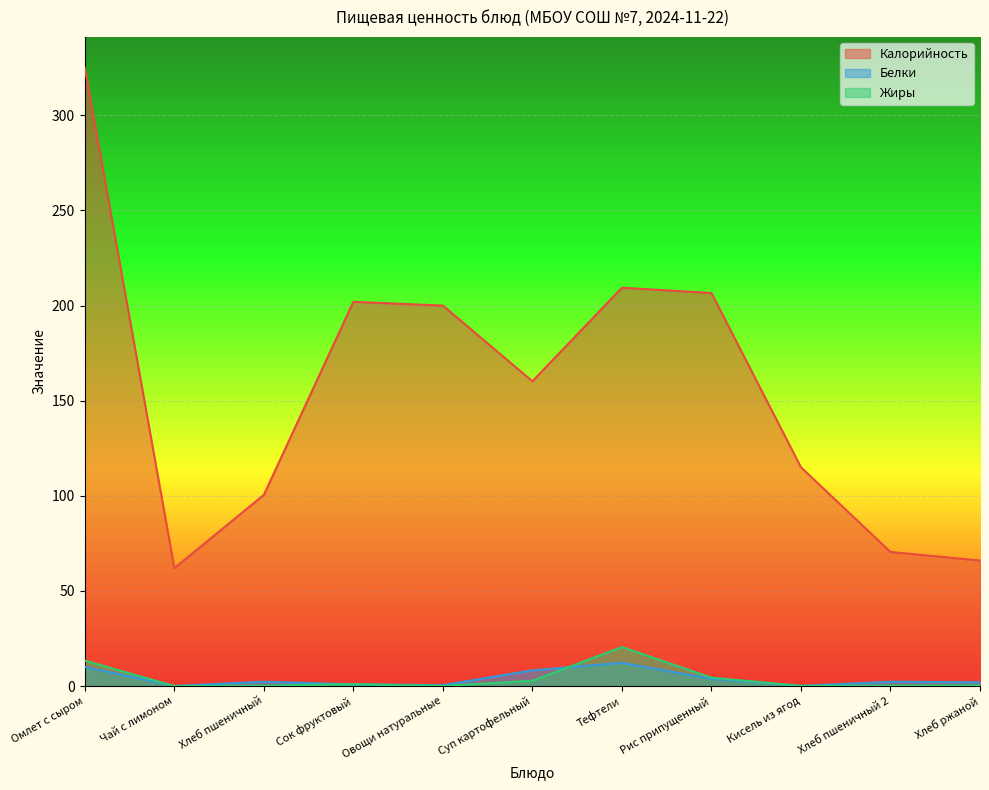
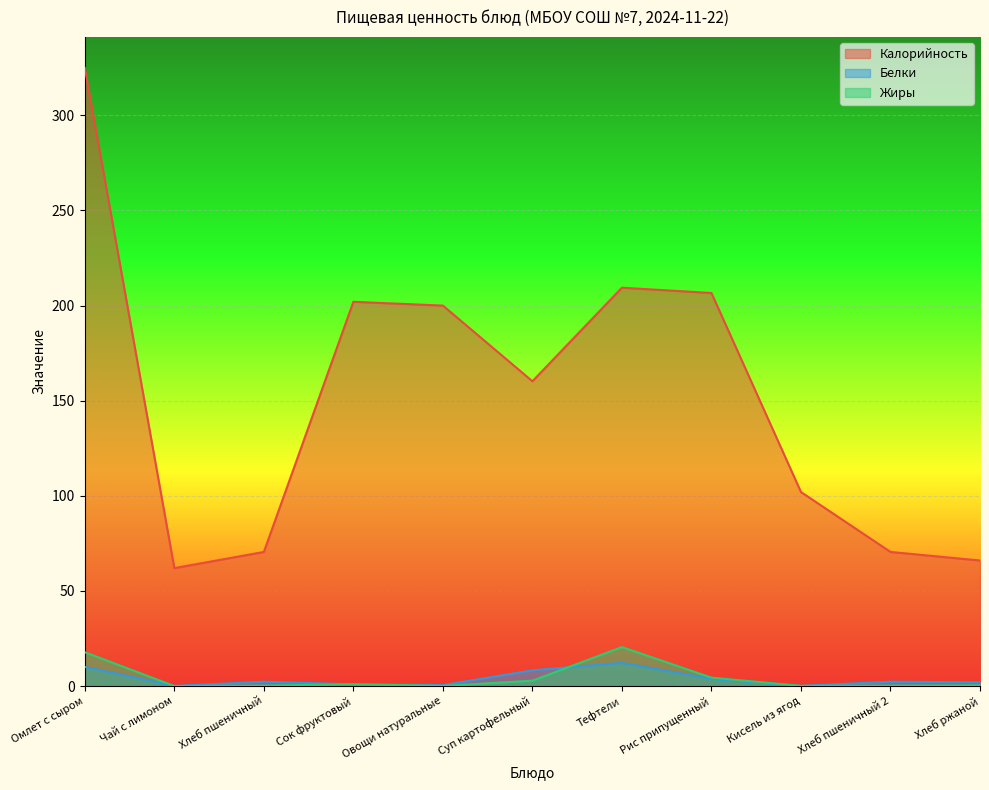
Жиры, Омлет с сыром: 13 -> 18
Калорийность, Хлеб пшеничный: 101 -> 71
Калорийность, Кисель из ягод: 115 -> 102
